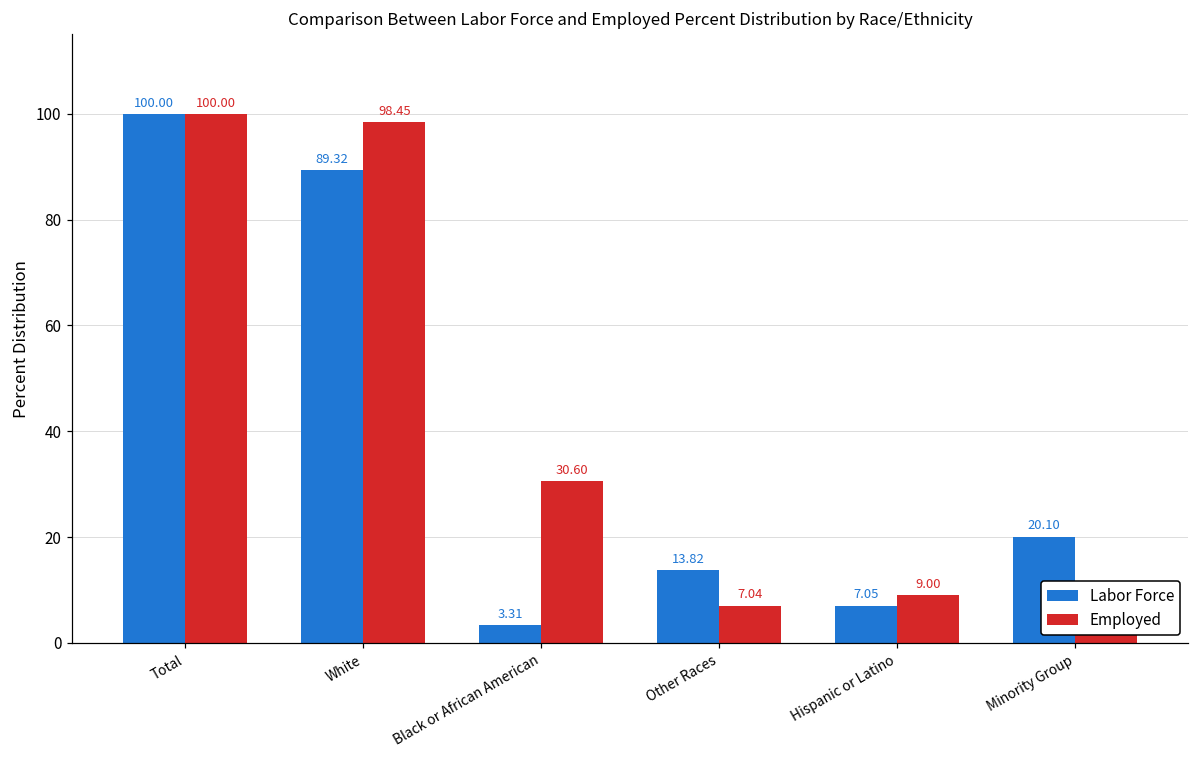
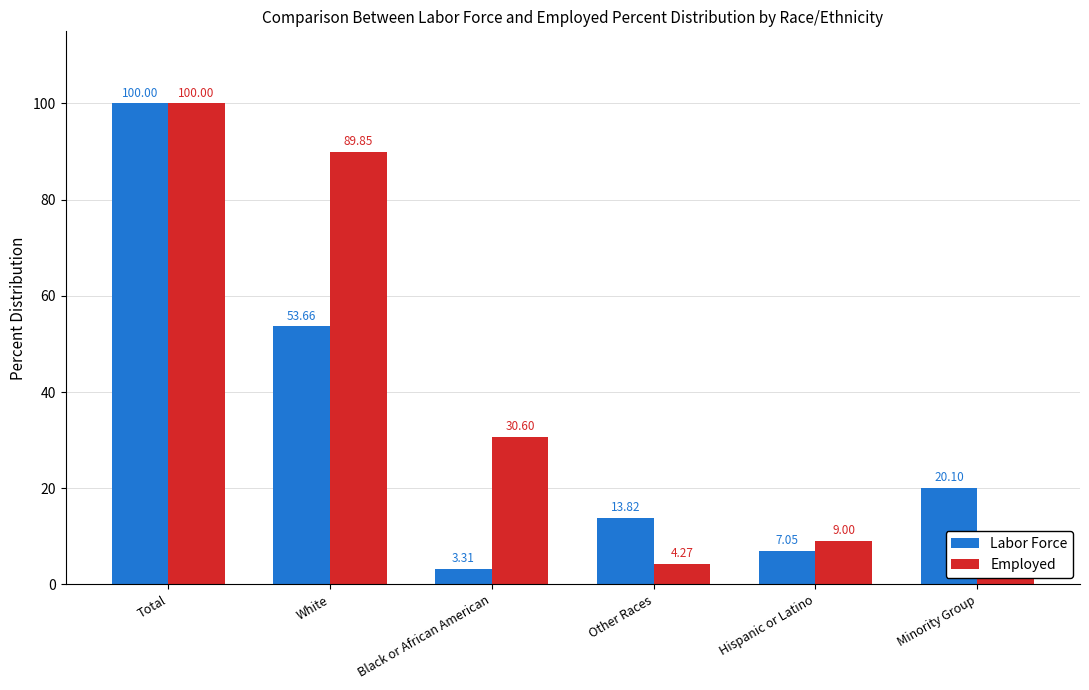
Labor Force, White: 89.32 -> 53.66
Employed, White: 98.45 -> 89.85
Employed, Other Races: 7.04 -> 4.27
